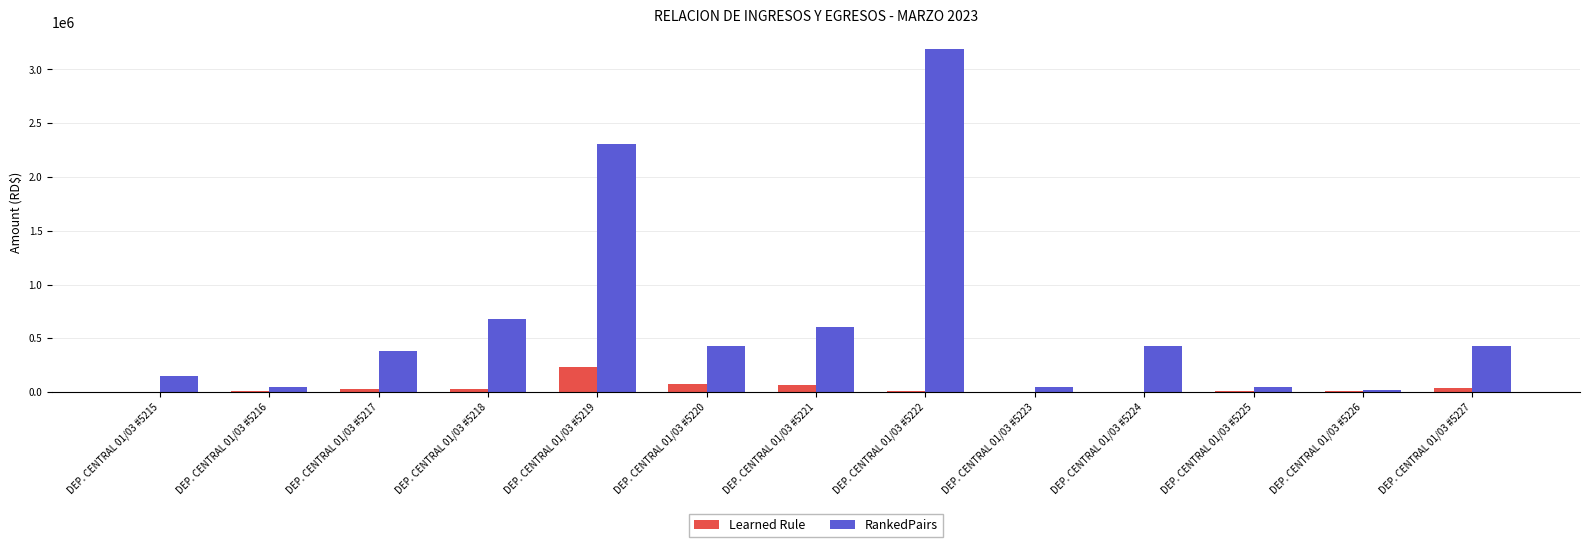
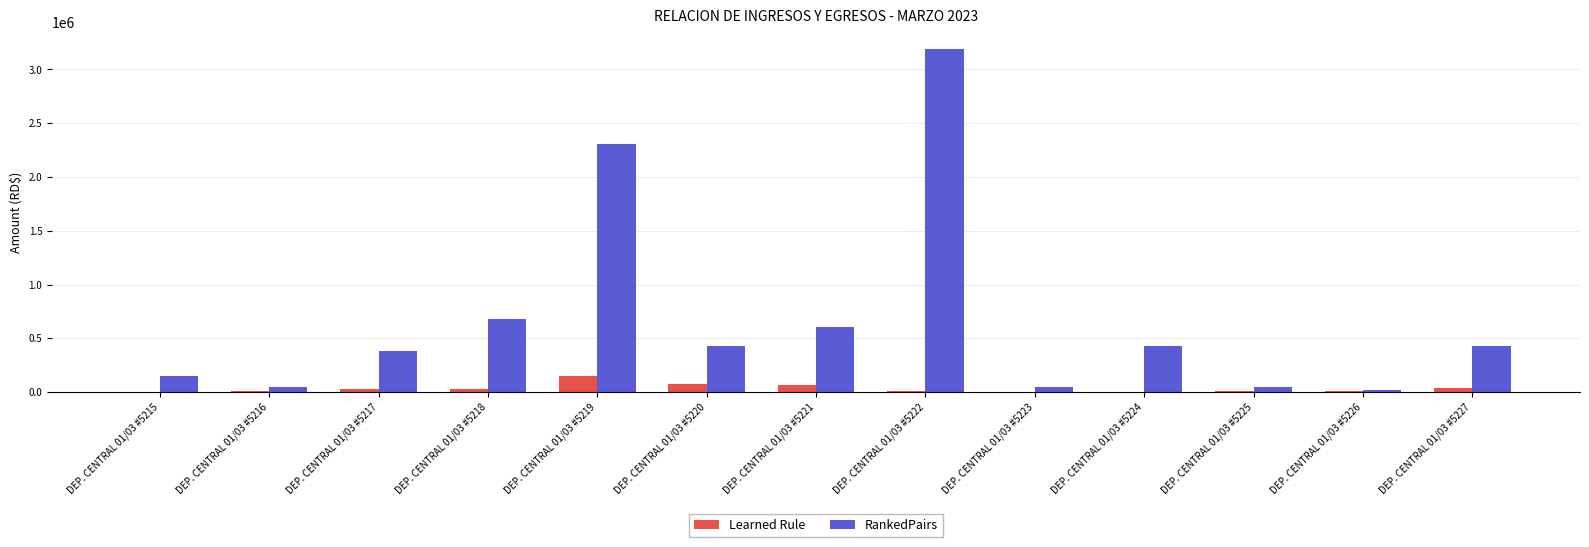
Learned Rule, DEP. CENTRAL 01/03 #5219: 240000 -> 140000
